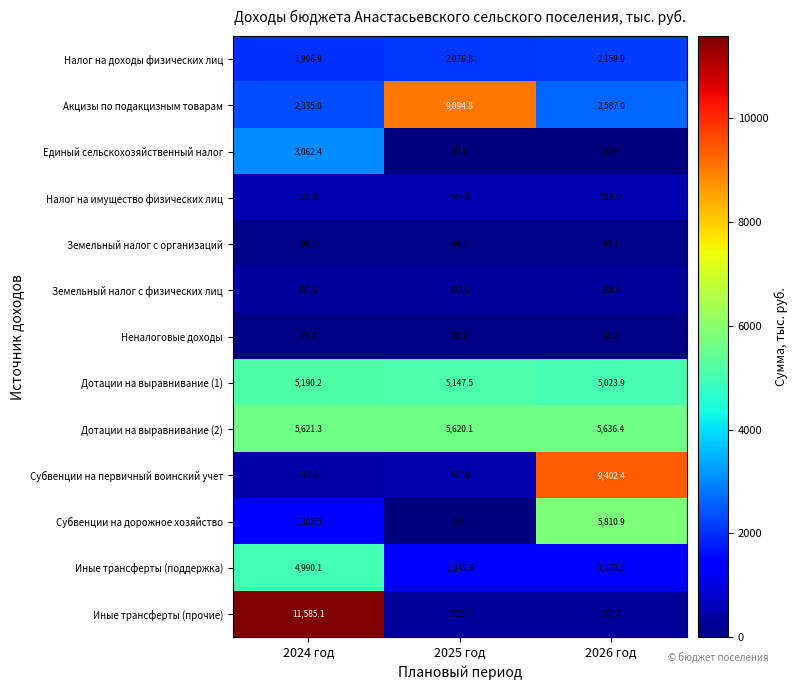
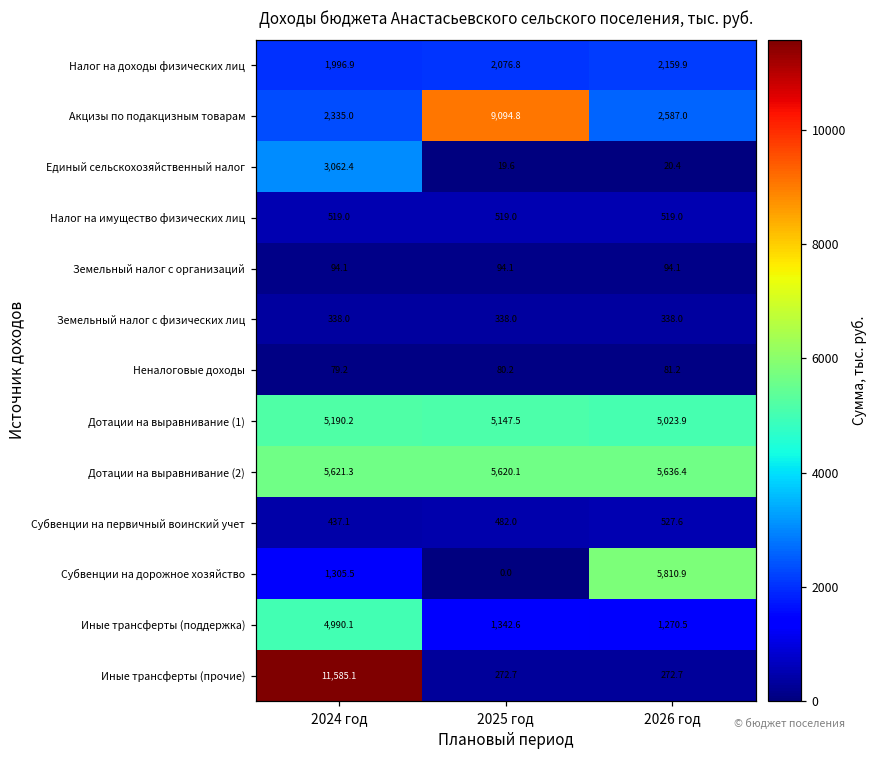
Субвенции на первичный воинский учет, 2026 год: 9,402.4 -> 527.6
